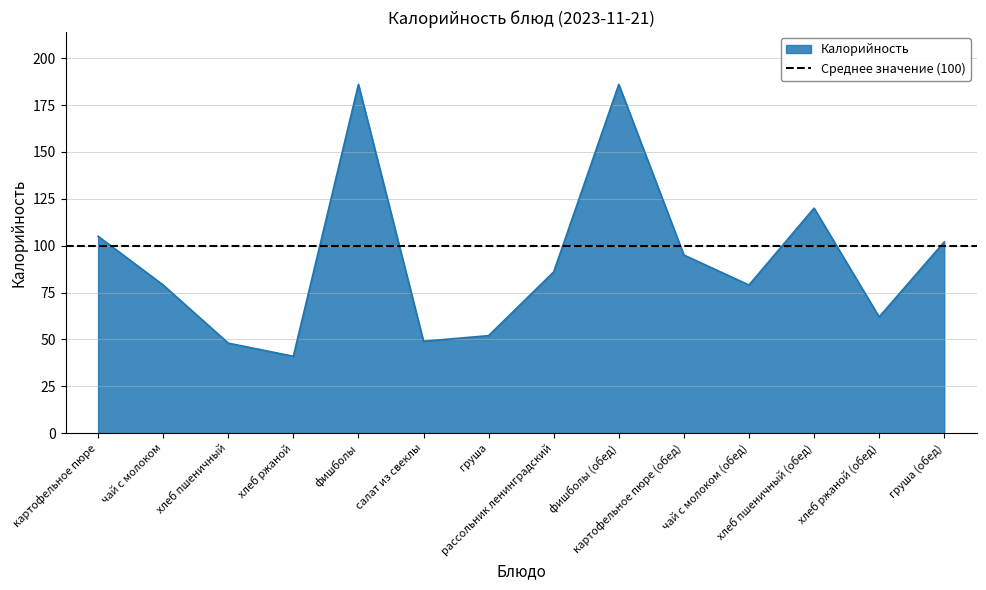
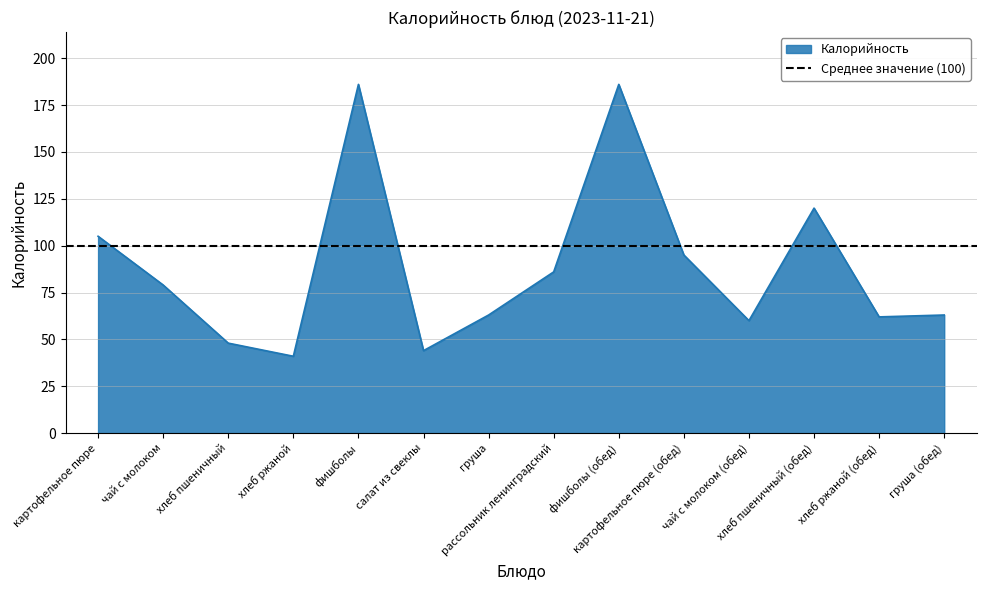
салат из свеклы: 49 -> 44
груша: 52 -> 63
чай с молоком (обед): 79 -> 60
груша (обед): 102 -> 63
